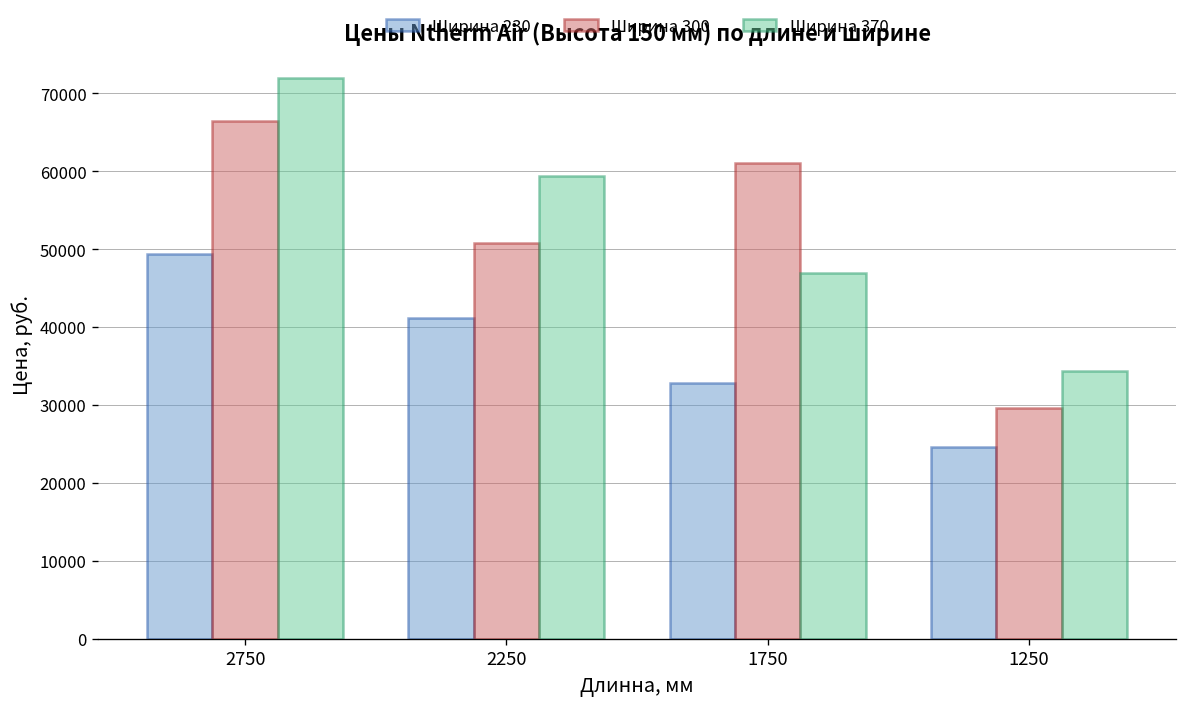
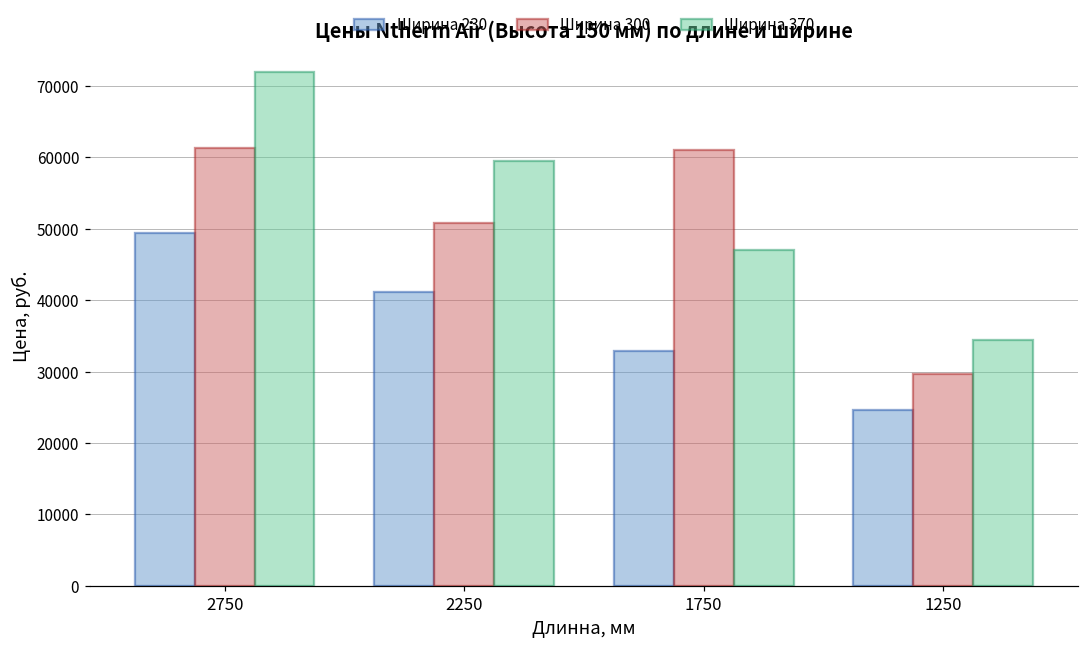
Ширина 300, 2750: 66000 -> 61000
